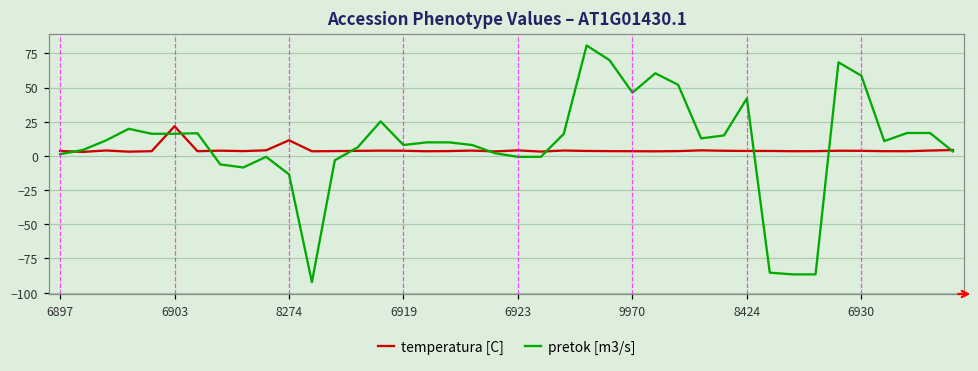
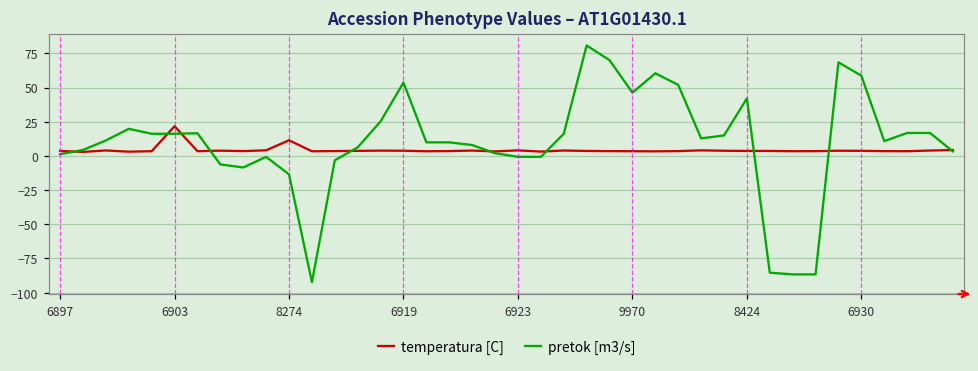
pretok [m3/s], 6919: 8 -> 54
